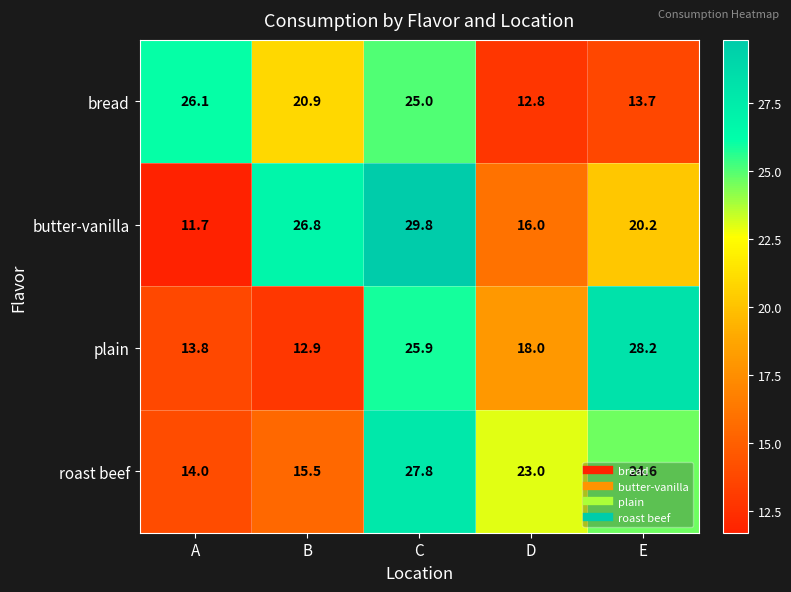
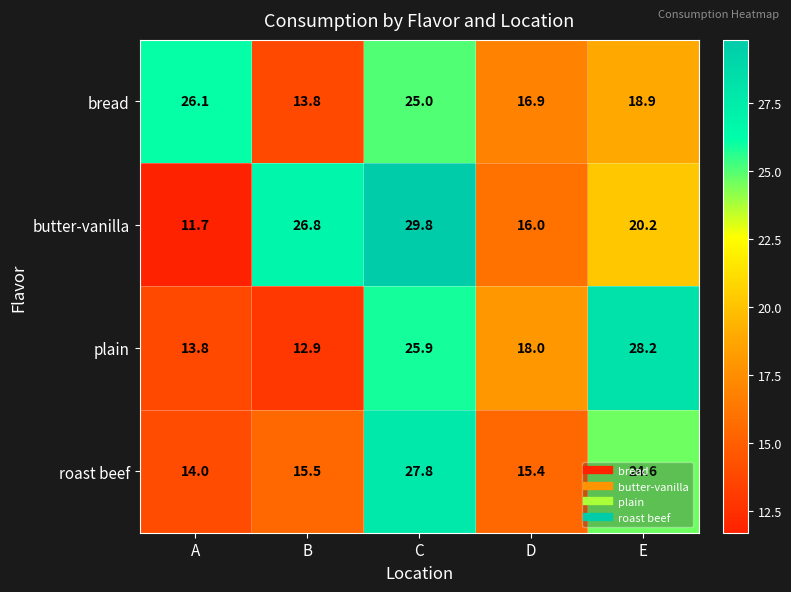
bread, B: 20.9 -> 13.8
bread, D: 12.8 -> 16.9
bread, E: 13.7 -> 18.9
roast beef, D: 23.0 -> 15.4
